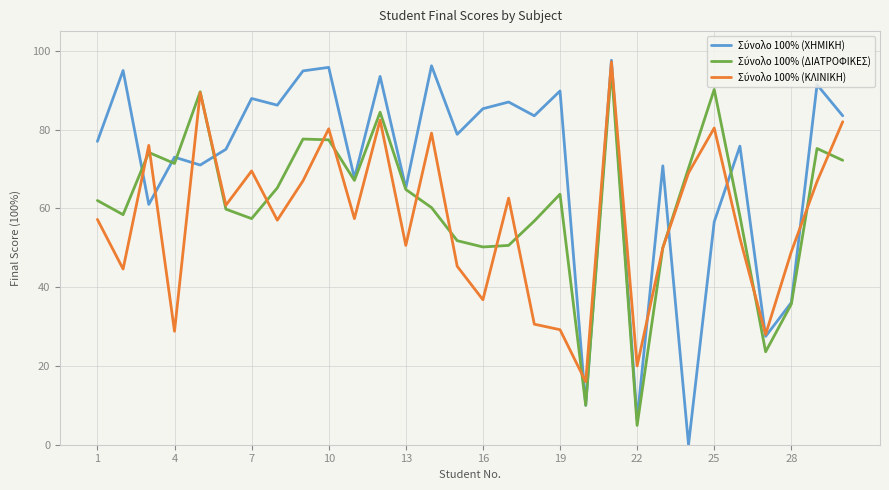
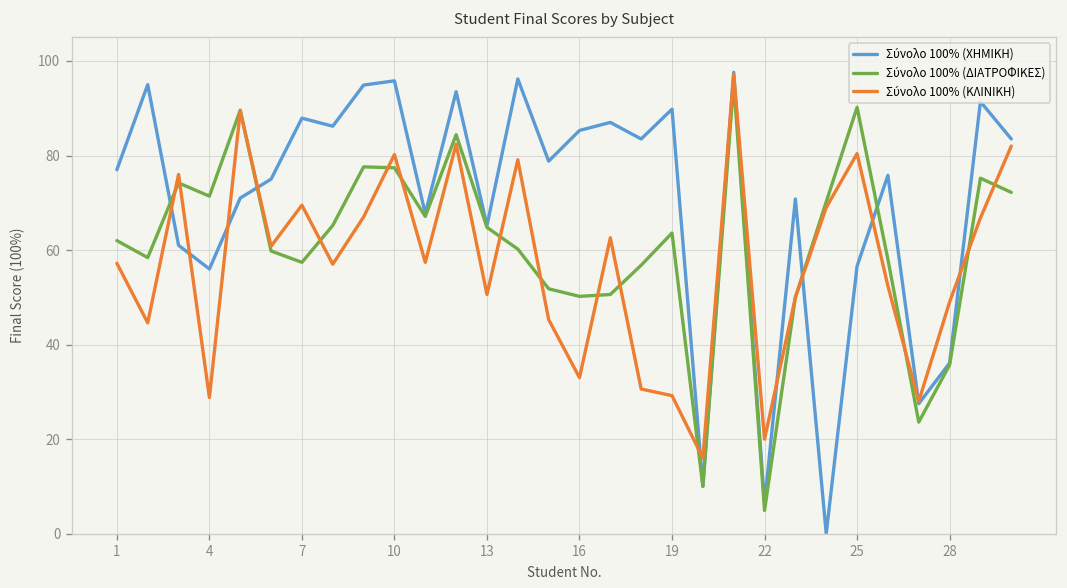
Σύνολο 100% (ΧΗΜΙΚΗ), 4: 73 -> 56
Σύνολο 100% (ΚΛΙΝΙΚΗ), 16: 37 -> 33
